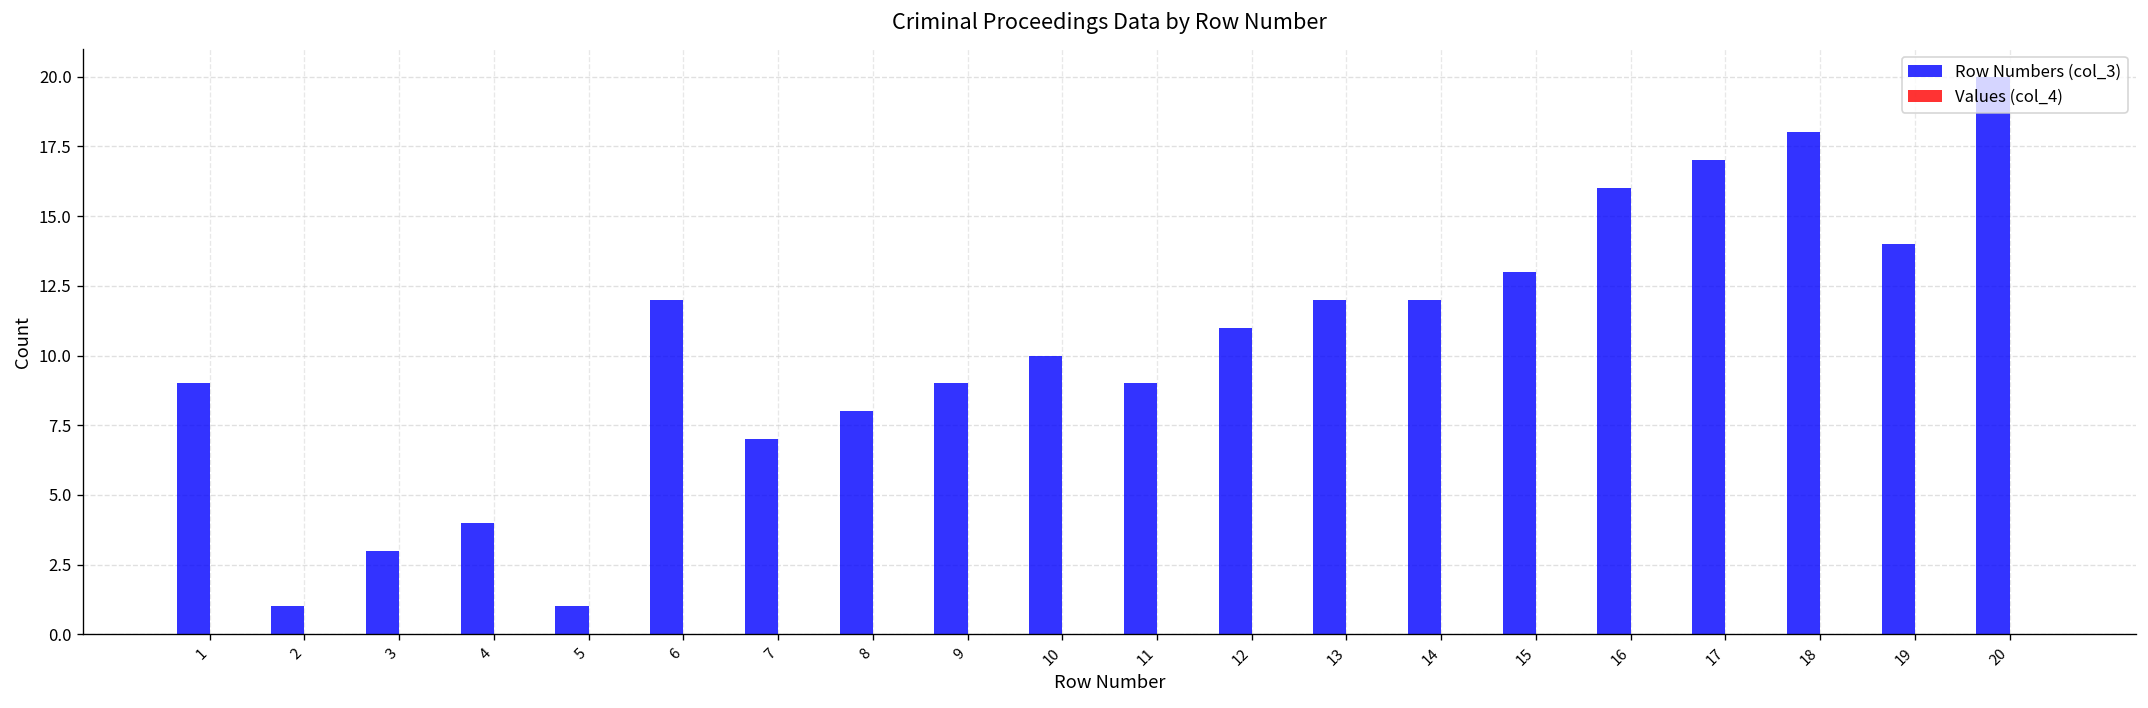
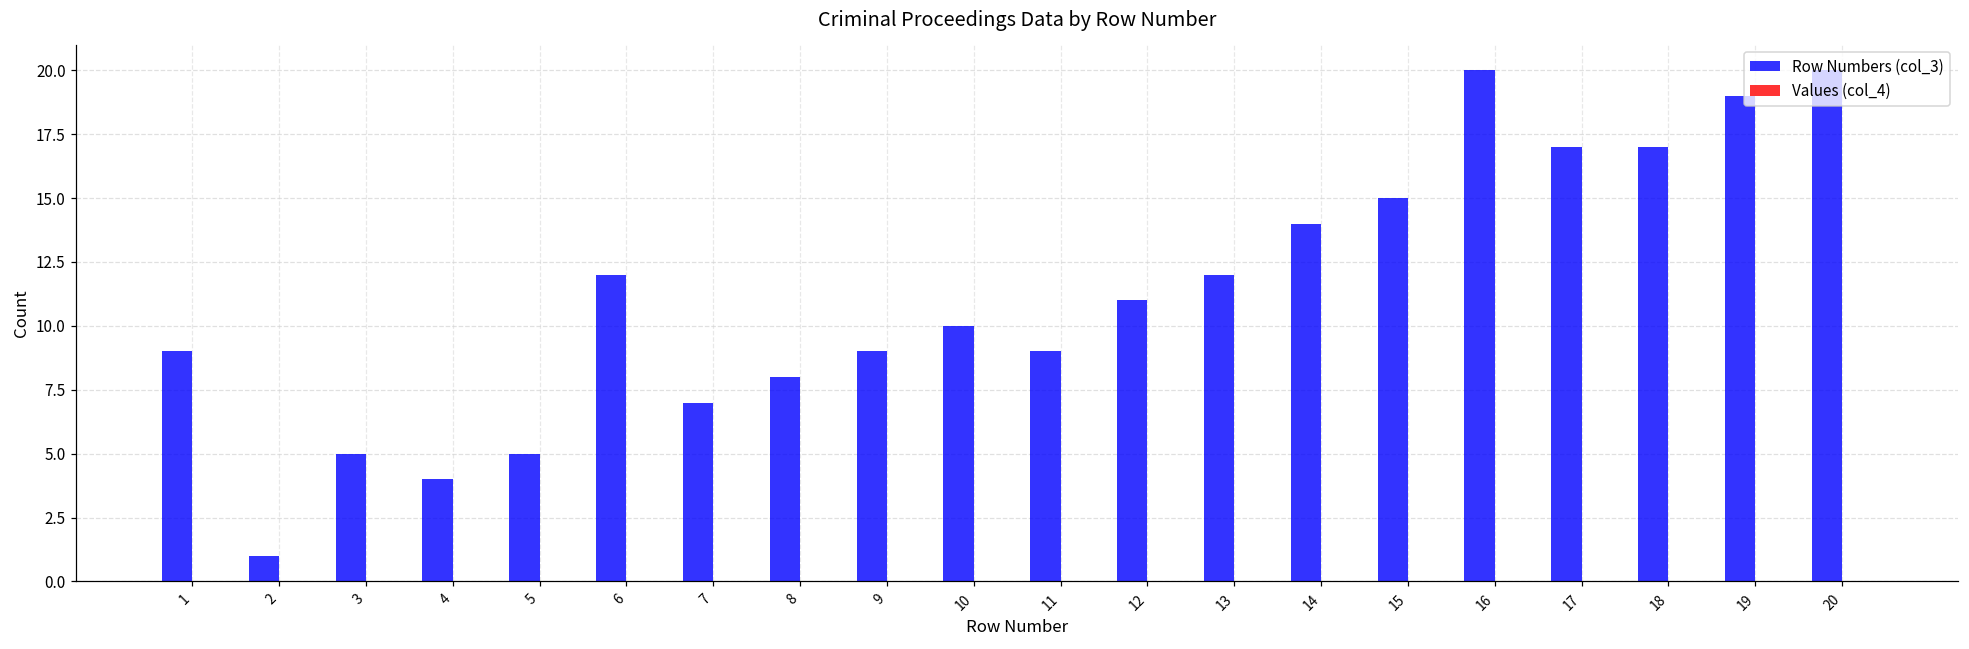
Row Numbers (col_3), 3: 3 -> 5
Row Numbers (col_3), 5: 1 -> 5
Row Numbers (col_3), 14: 12 -> 14
Row Numbers (col_3), 15: 13 -> 15
Row Numbers (col_3), 16: 16 -> 20
Row Numbers (col_3), 18: 18 -> 17
Row Numbers (col_3), 19: 14 -> 19
